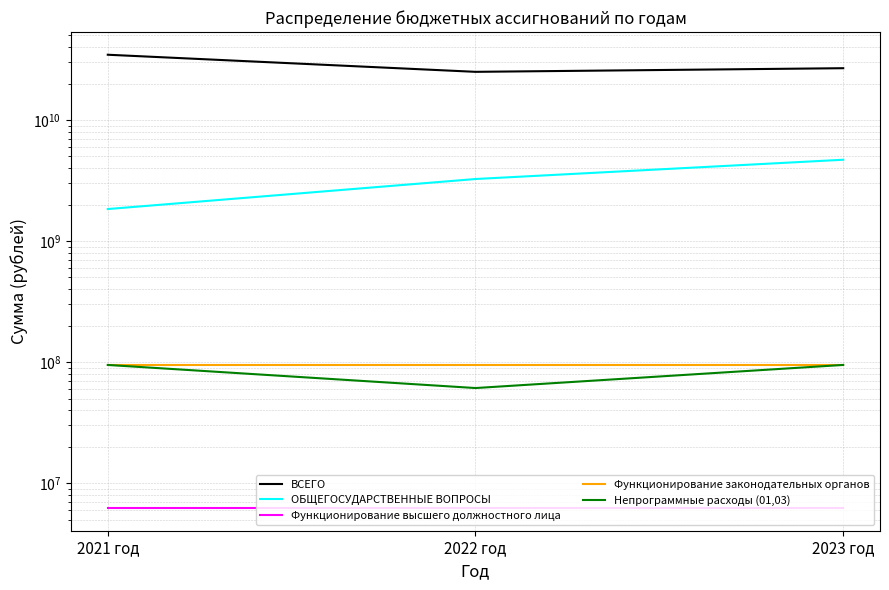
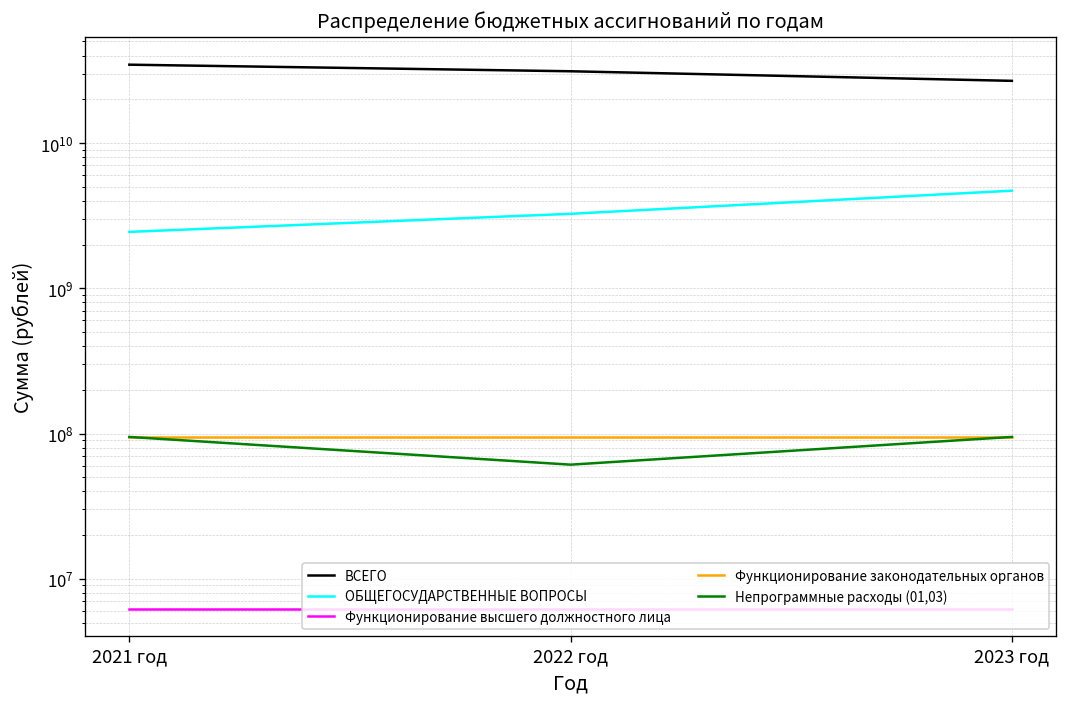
ОБЩЕГОСУДАРСТВЕННЫЕ ВОПРОСЫ, 2021 год: 1800000000 -> 2400000000
ВСЕГО, 2022 год: 25000000000 -> 31000000000
